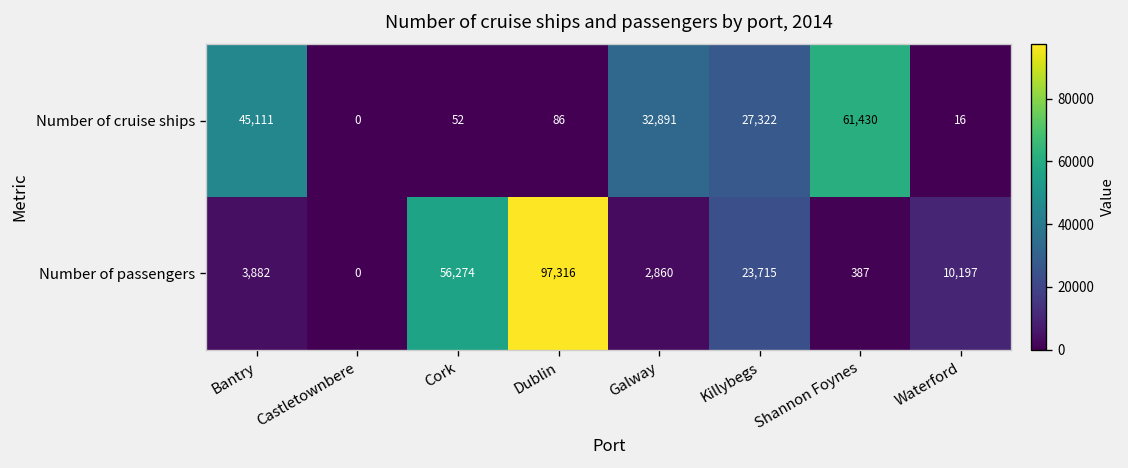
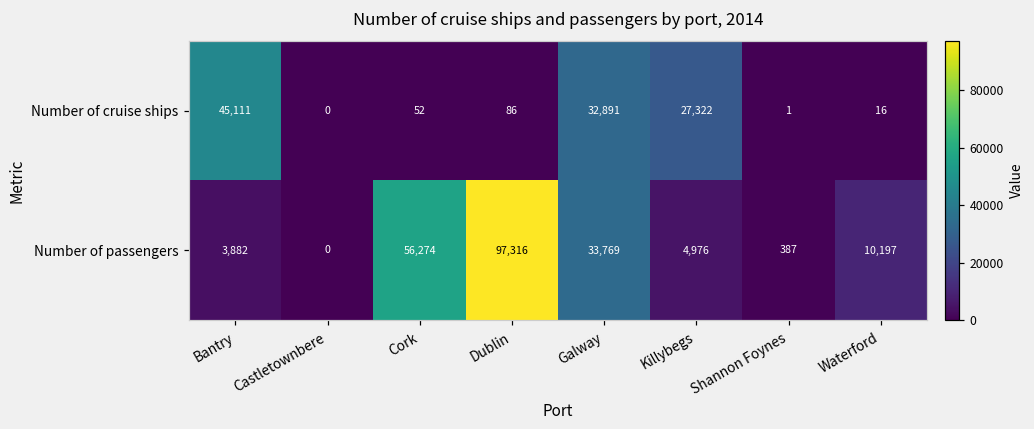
Number of cruise ships, Shannon Foynes: 61,430 -> 1
Number of passengers, Galway: 2,860 -> 33,769
Number of passengers, Killybegs: 23,715 -> 4,976
